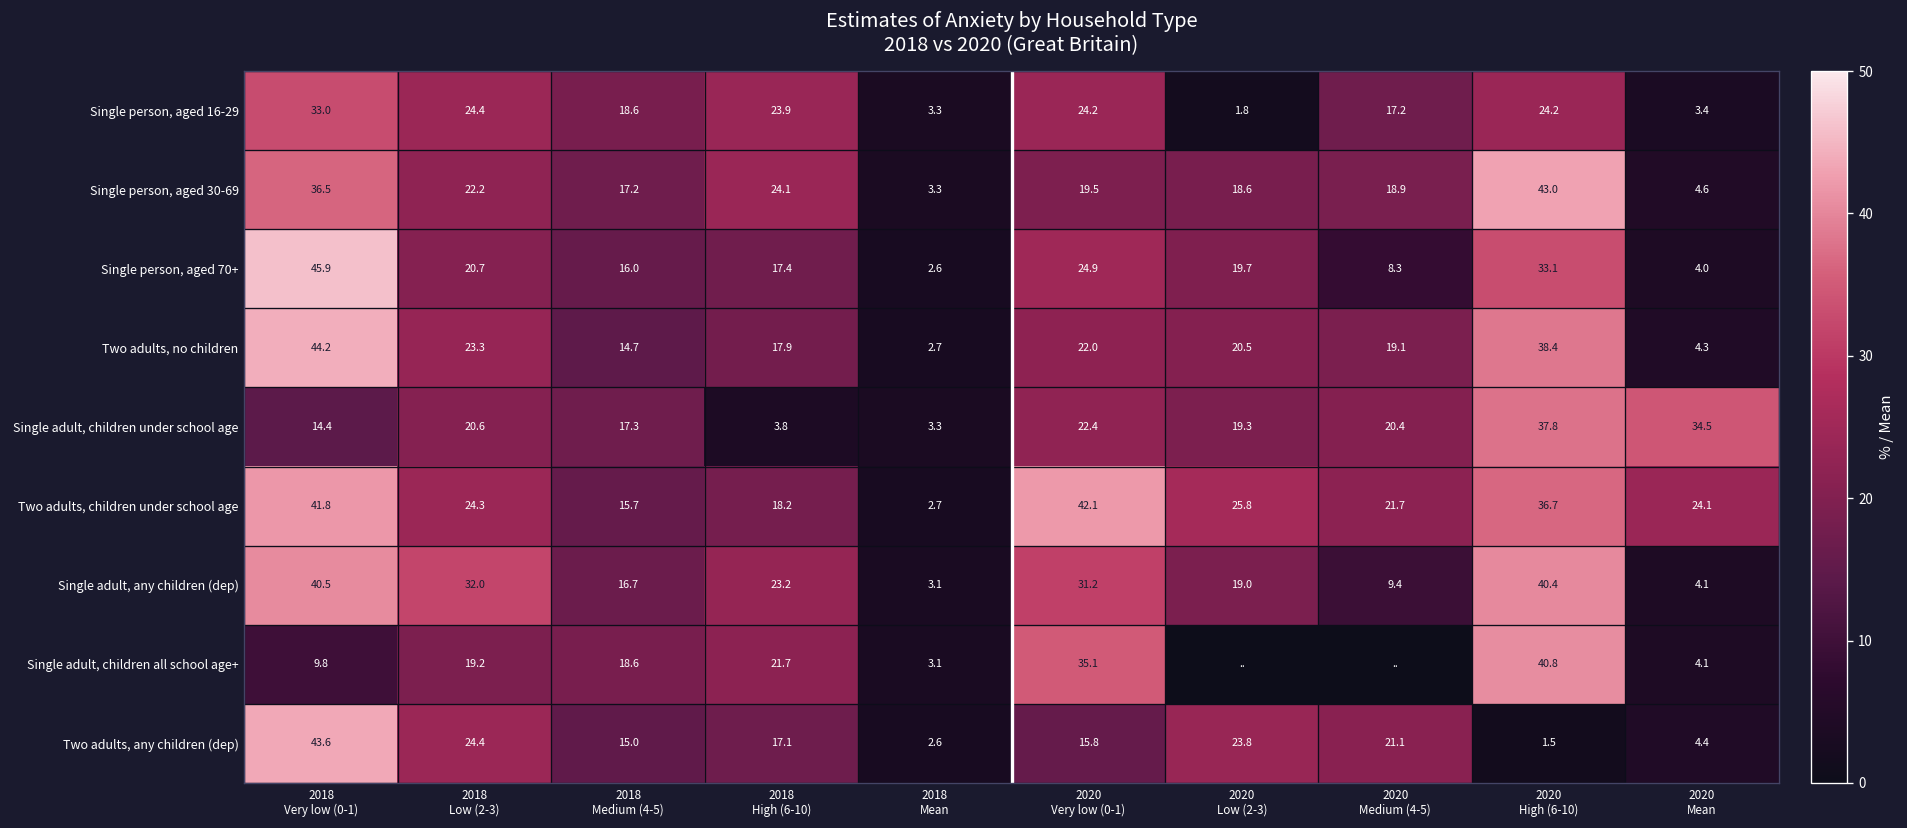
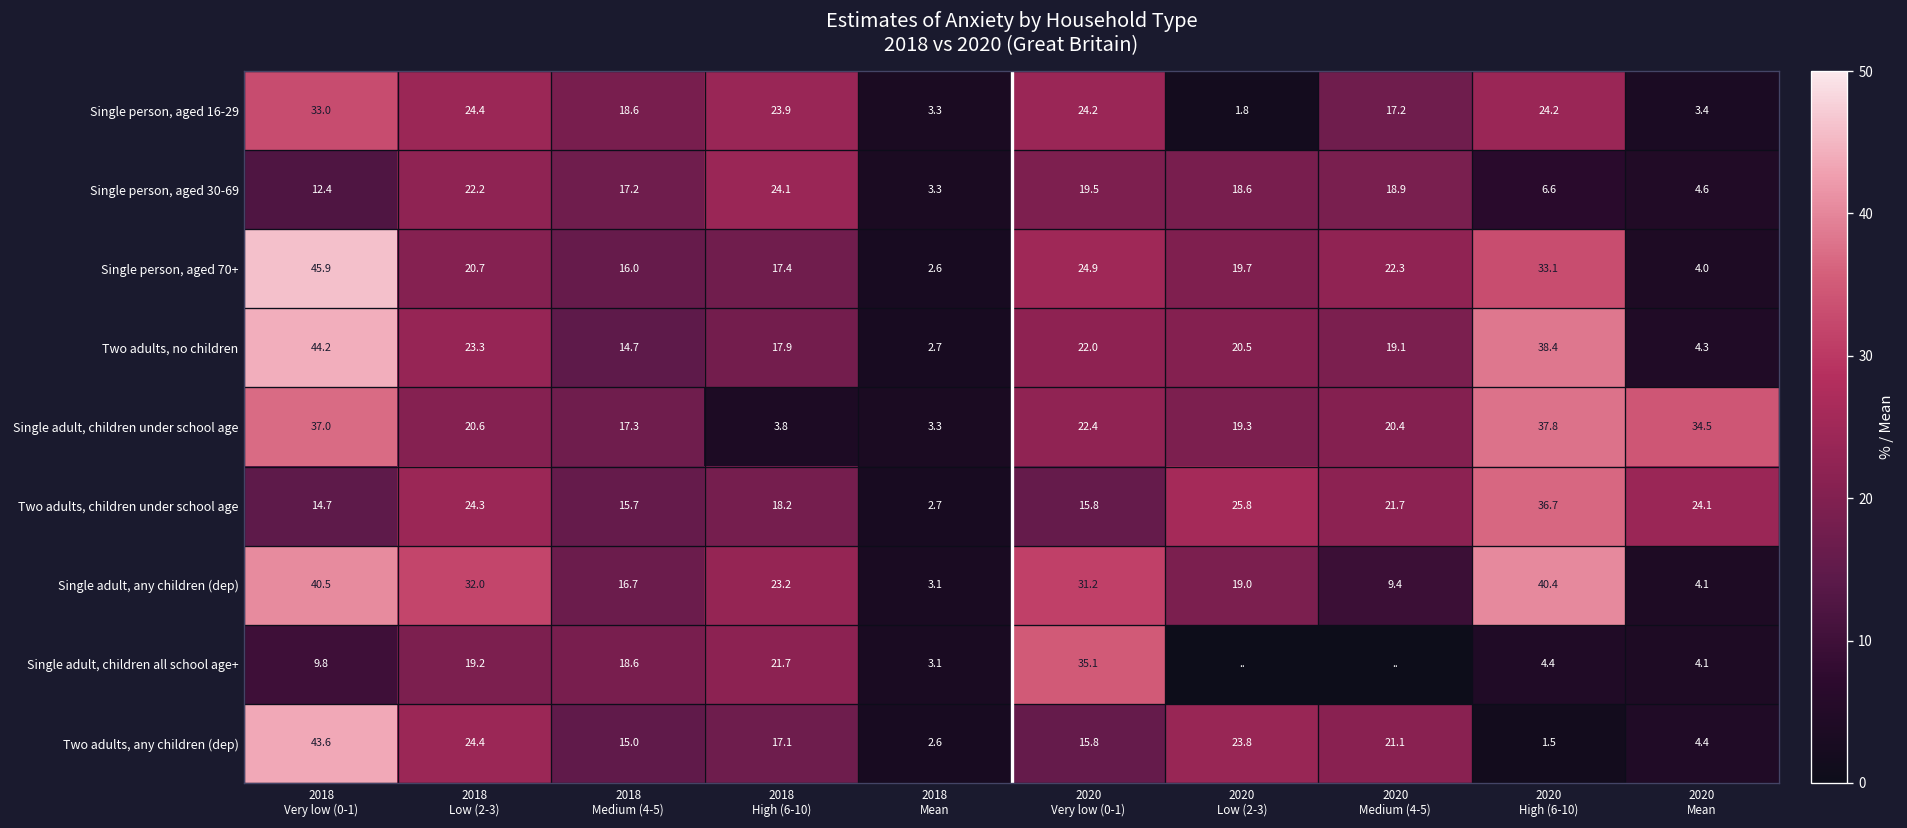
Single person, aged 30-69, 2018 Very low (0-1): 36.5 -> 12.4
Single person, aged 30-69, 2020 High (6-10): 43.0 -> 6.6
Single person, aged 70+, 2020 Medium (4-5): 8.3 -> 22.3
Single adult, children under school age, 2018 Very low (0-1): 14.4 -> 37.0
Two adults, children under school age, 2018 Very low (0-1): 41.8 -> 14.7
Two adults, children under school age, 2020 Very low (0-1): 42.1 -> 15.8
Single adult, children all school age+, 2020 High (6-10): 40.8 -> 4.4
